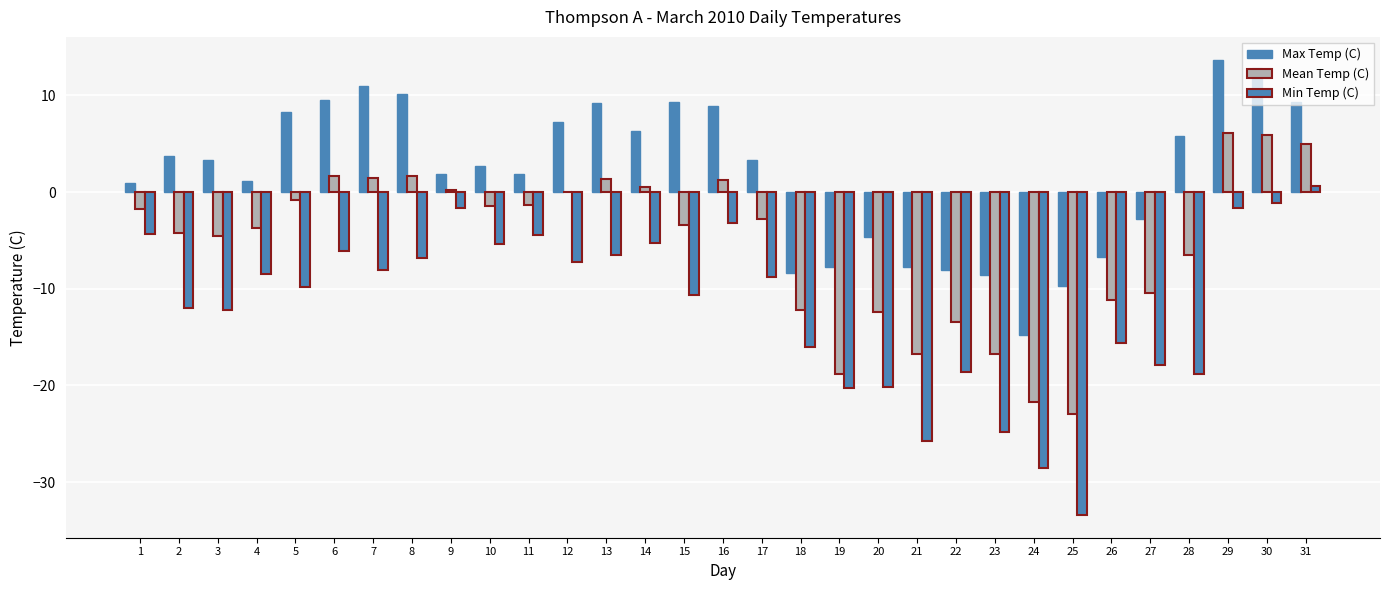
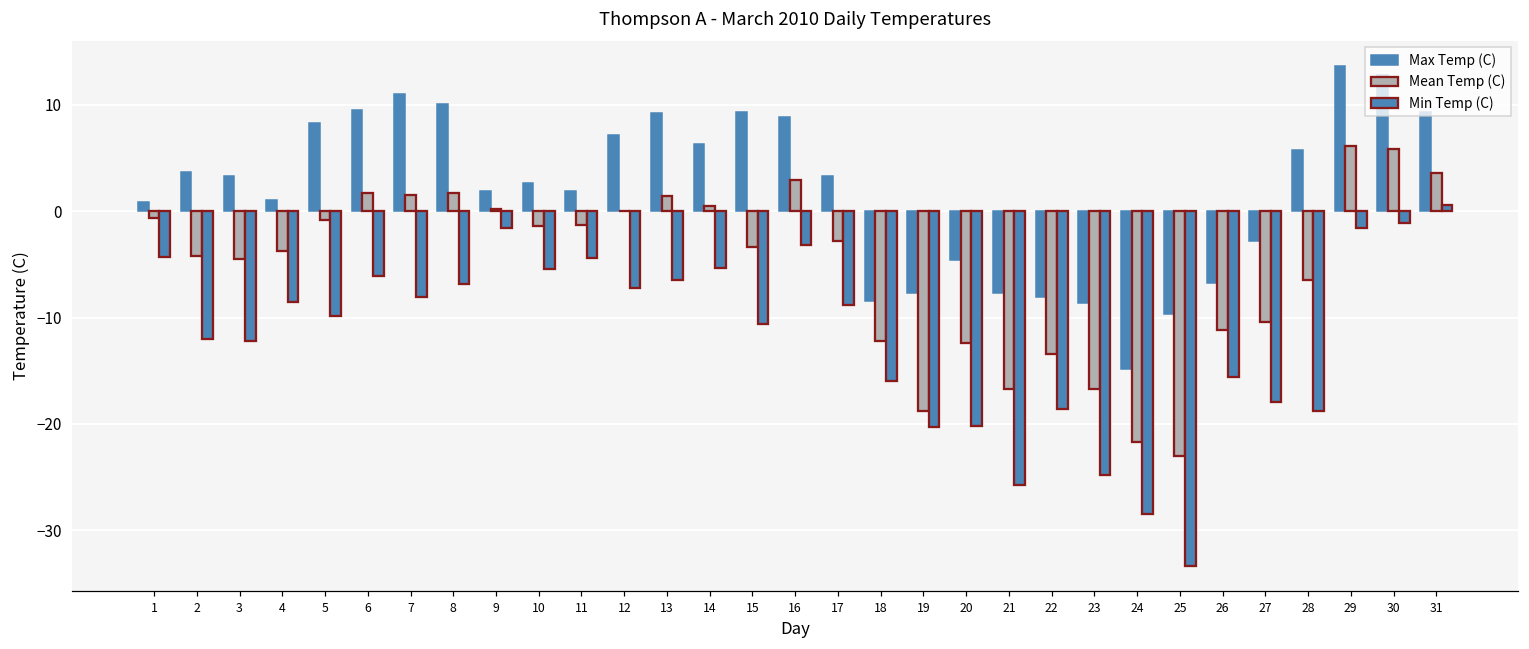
Mean Temp (C), 1: -2 -> -1
Mean Temp (C), 16: 1 -> 3
Mean Temp (C), 31: 5 -> 4
